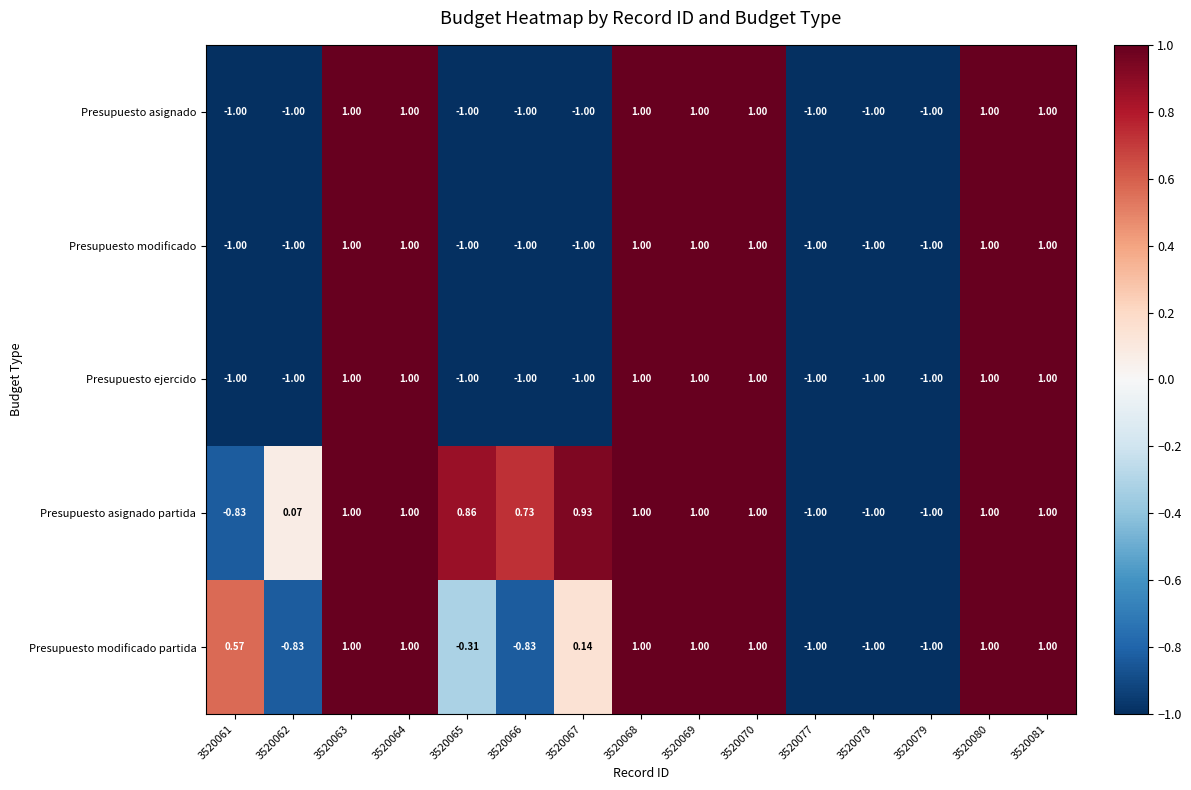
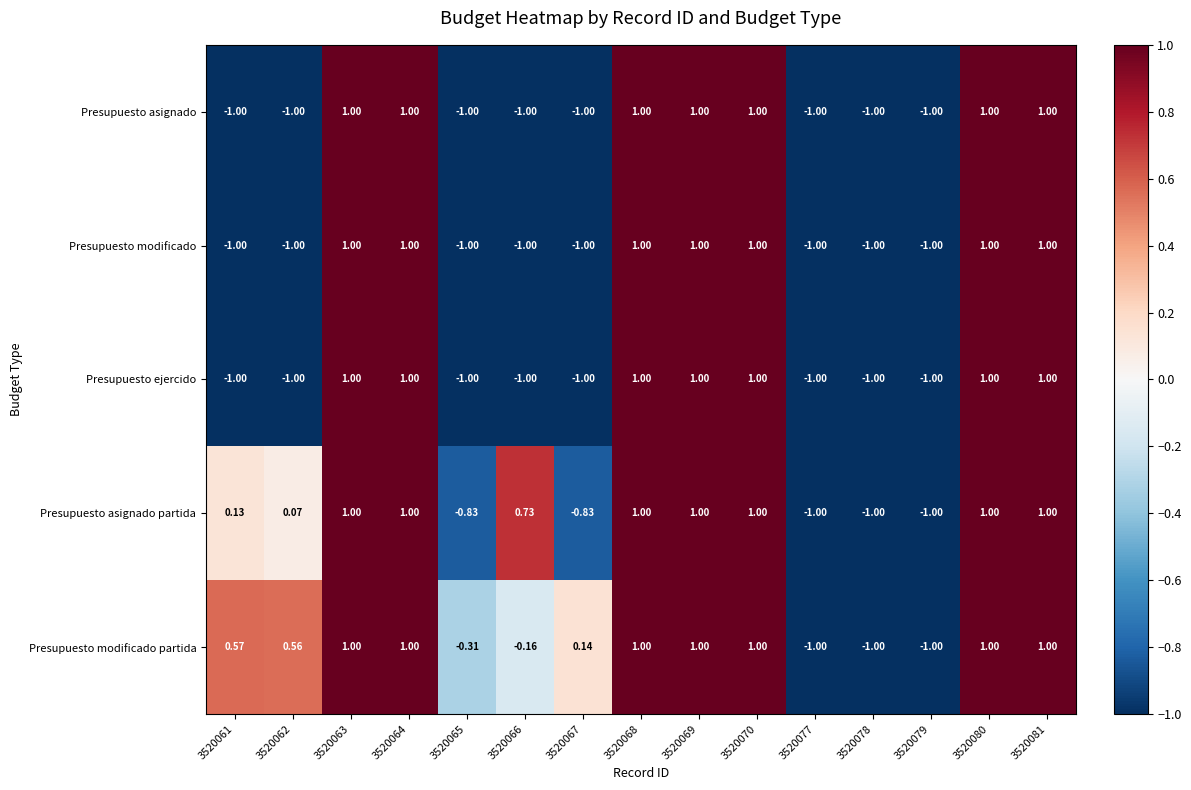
Presupuesto asignado partida, 3520061: -0.83 -> 0.13
Presupuesto asignado partida, 3520065: 0.86 -> -0.83
Presupuesto asignado partida, 3520067: 0.93 -> -0.83
Presupuesto modificado partida, 3520062: -0.83 -> 0.56
Presupuesto modificado partida, 3520066: -0.83 -> -0.16
